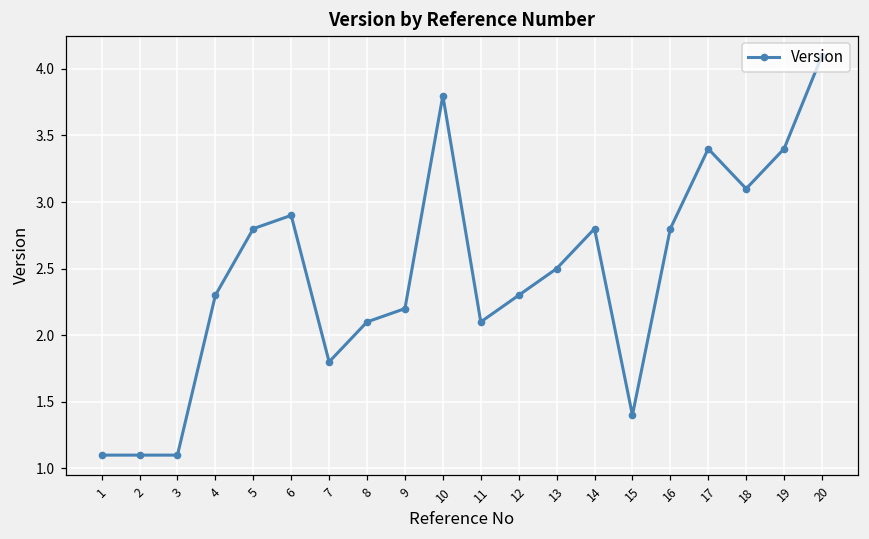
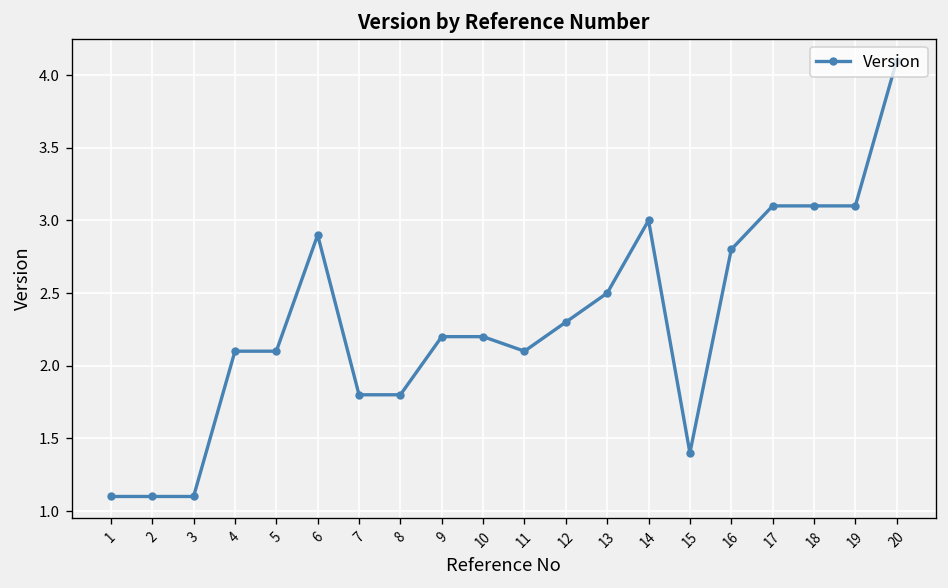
4: 2.3 -> 2.1
5: 2.8 -> 2.1
8: 2.1 -> 1.8
10: 3.8 -> 2.2
14: 2.8 -> 3.0
17: 3.4 -> 3.1
19: 3.4 -> 3.1
